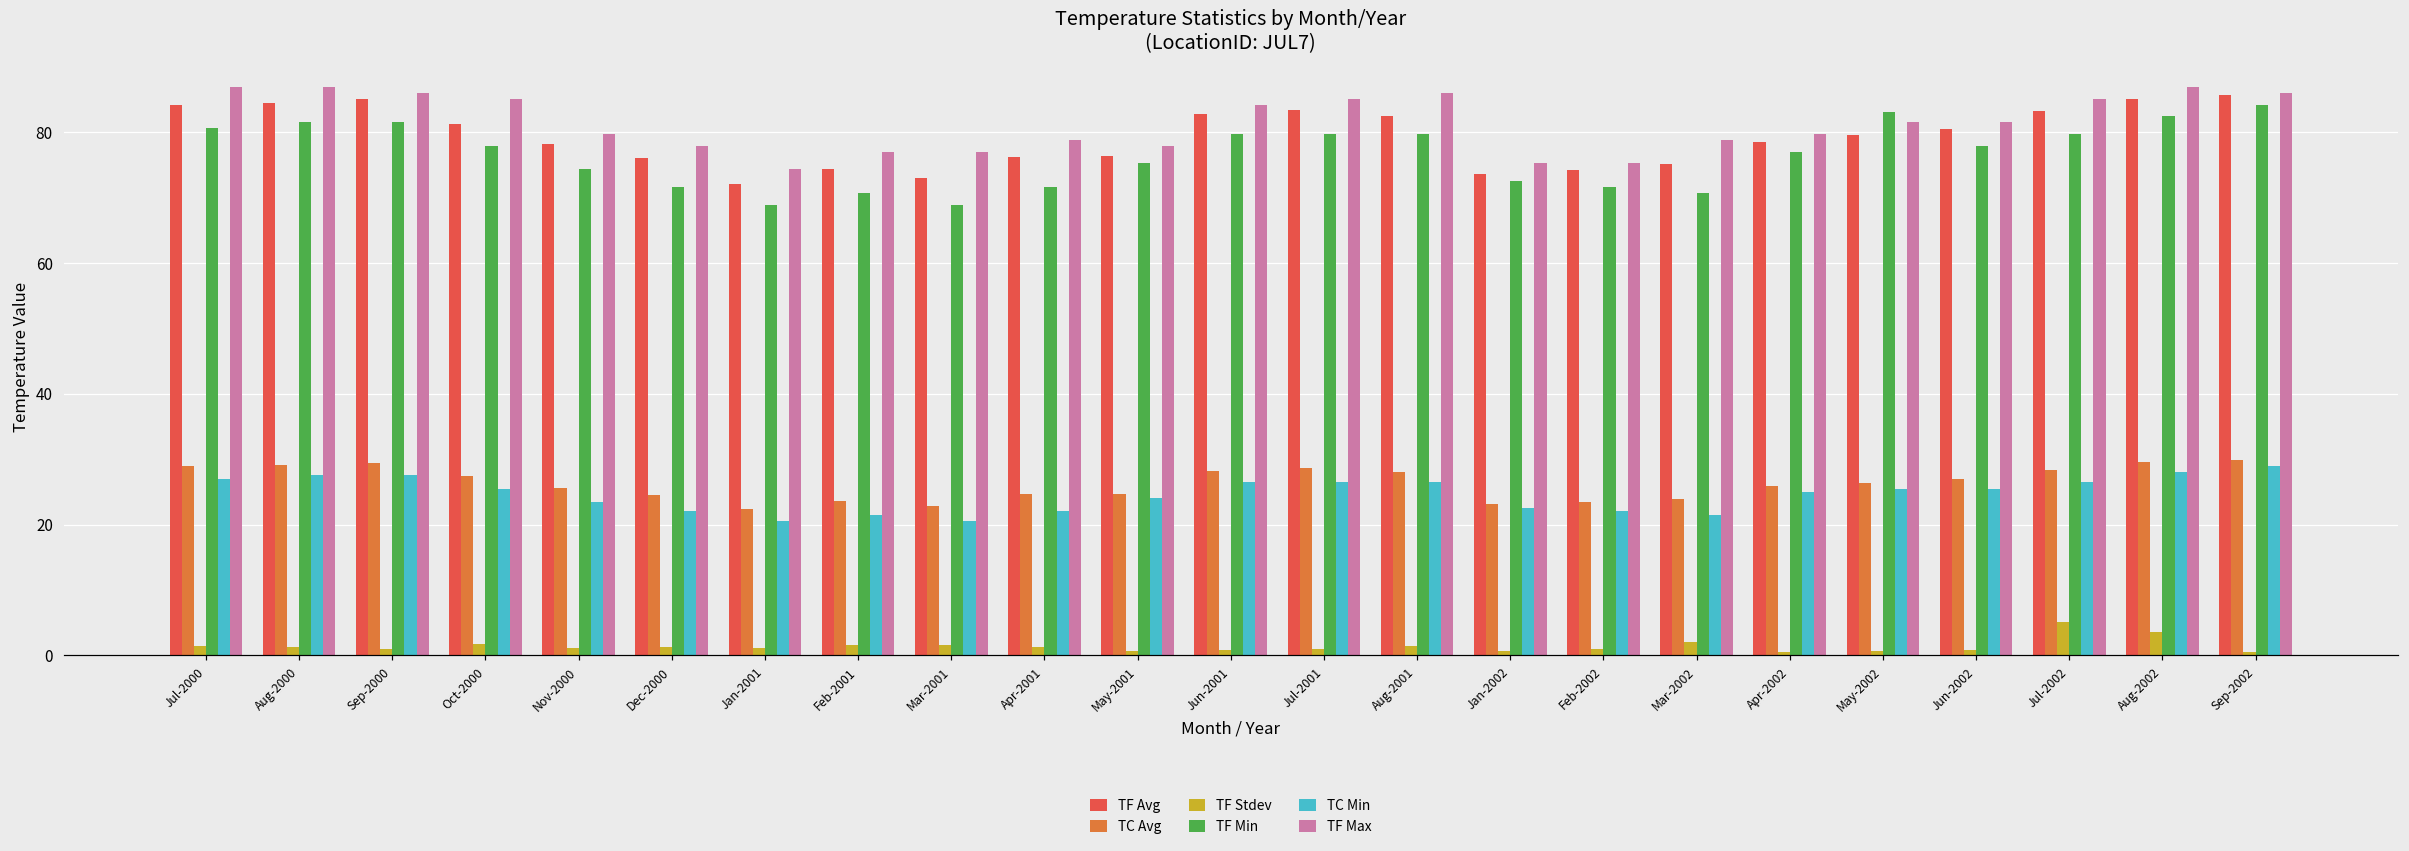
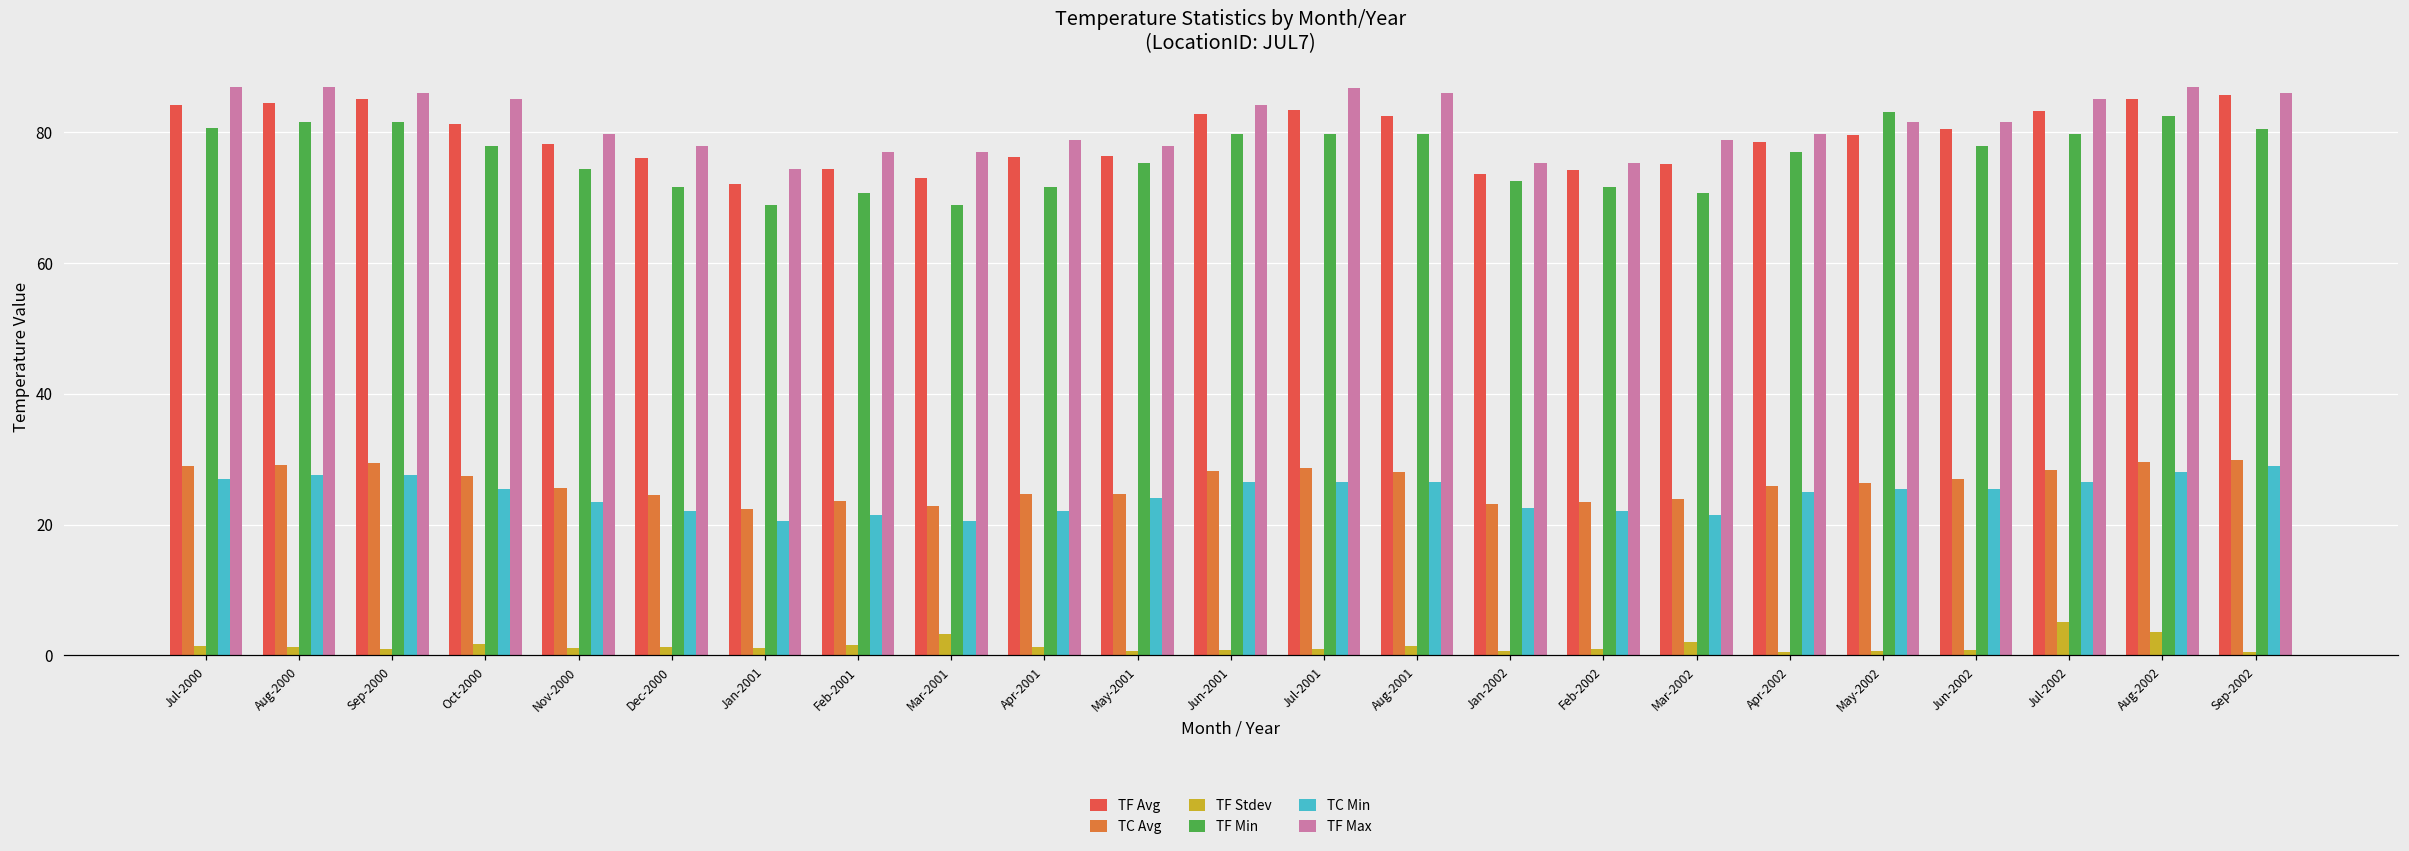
TF Stdev, Mar-2001: 2 -> 3
TF Max, Jul-2001: 85 -> 87
TF Min, Sep-2002: 84 -> 80
